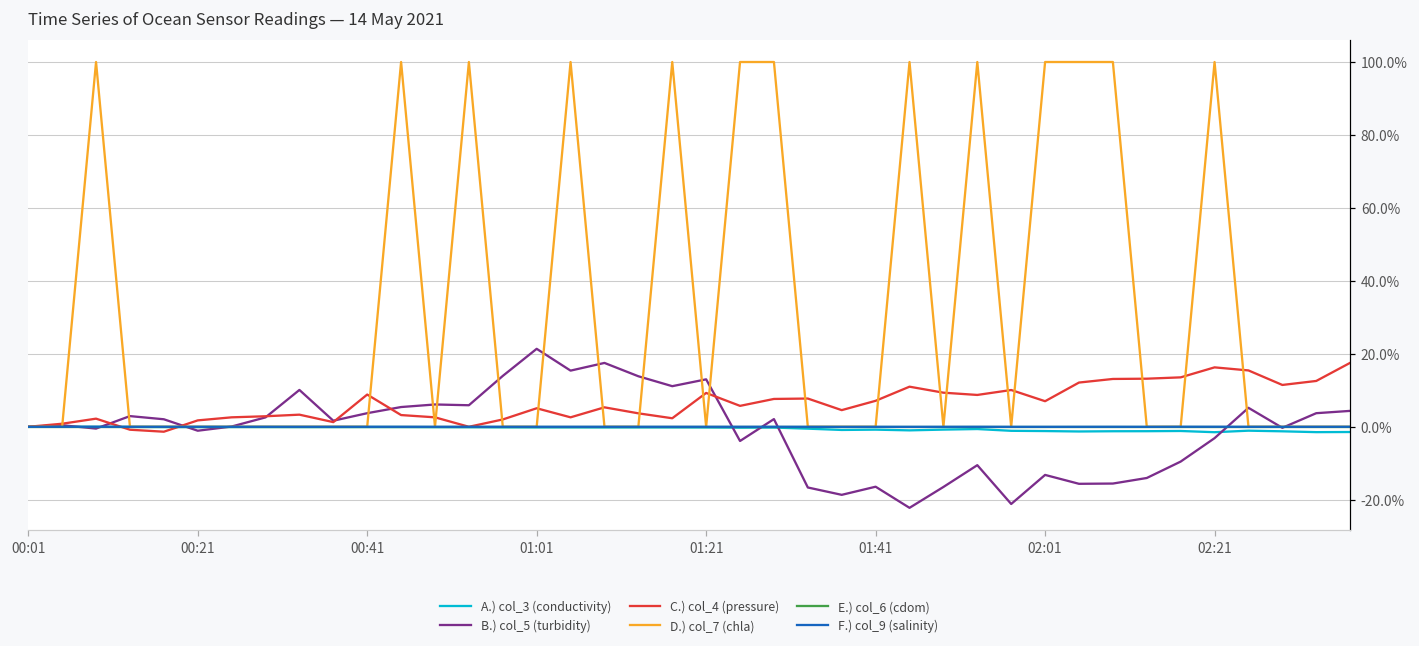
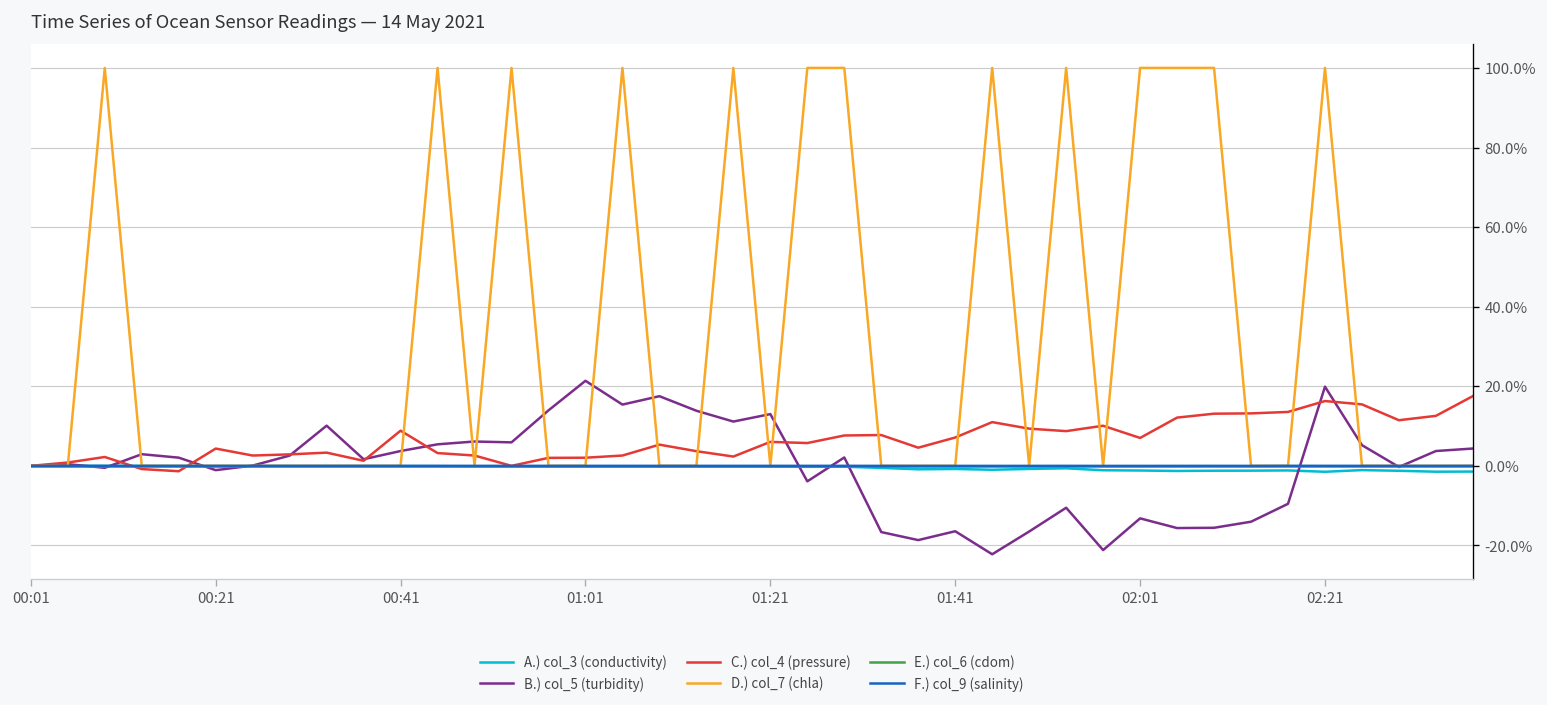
C.) col_4 (pressure), 00:21: 2% -> 4%
C.) col_4 (pressure), 01:01: 5% -> 2%
C.) col_4 (pressure), 01:21: 9% -> 6%
B.) col_5 (turbidity), 02:21: -3% -> 20%
